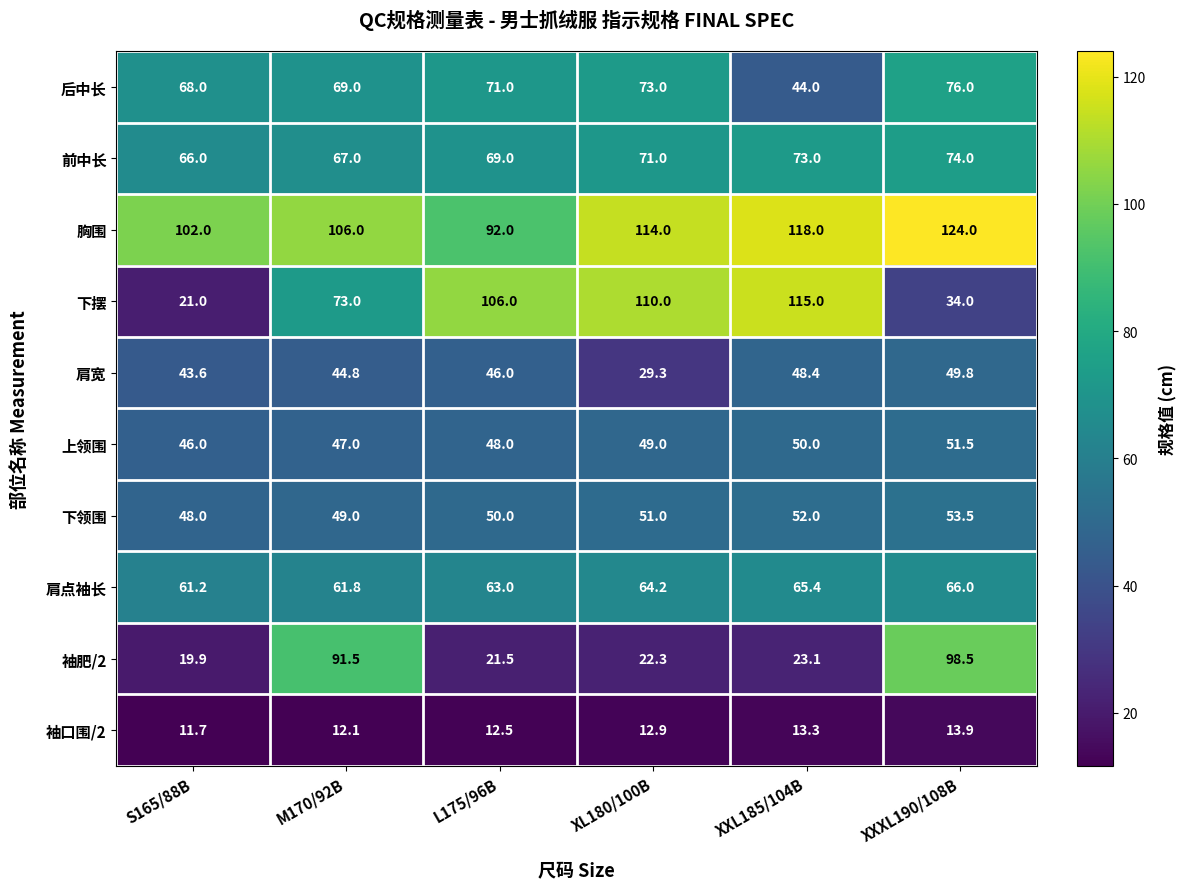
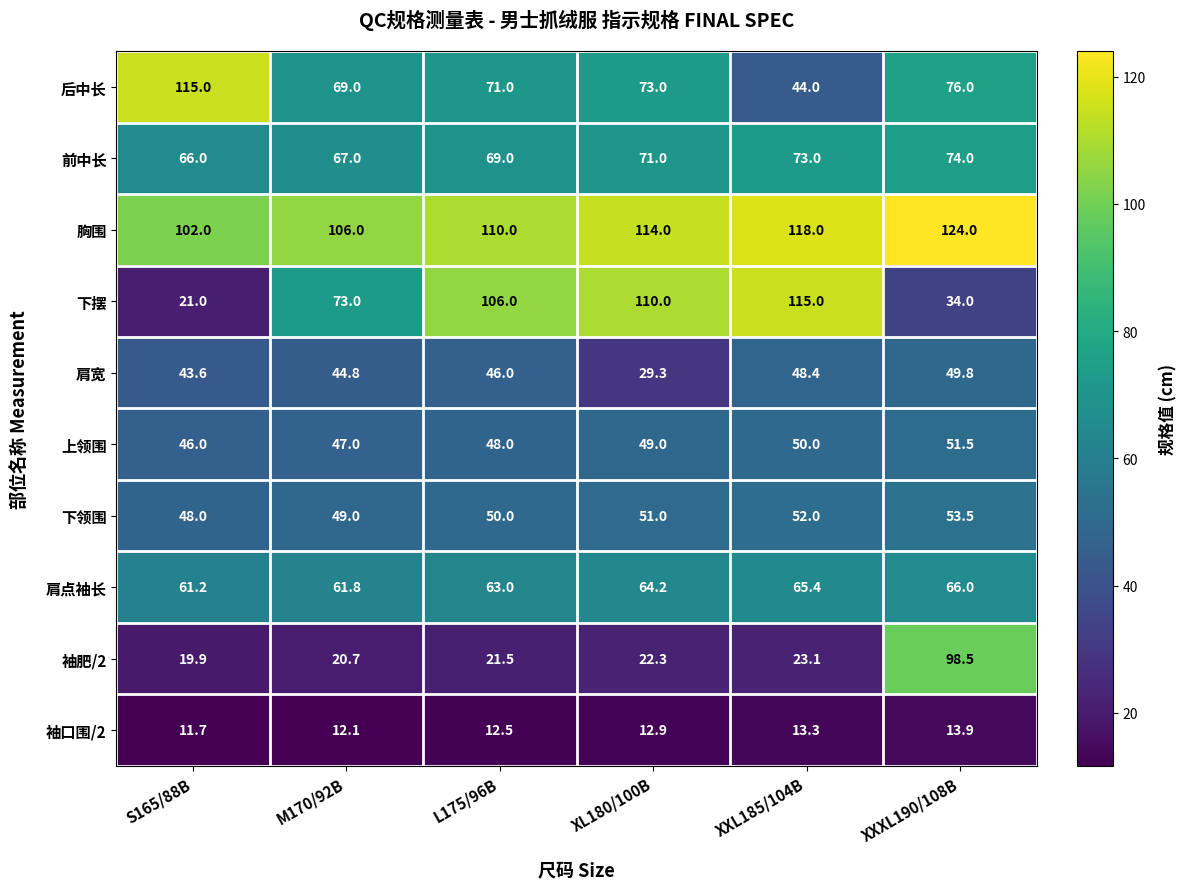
后中长, S165/88B: 68.0 -> 115.0
胸围, L175/96B: 92.0 -> 110.0
袖肥/2, M170/92B: 91.5 -> 20.7
